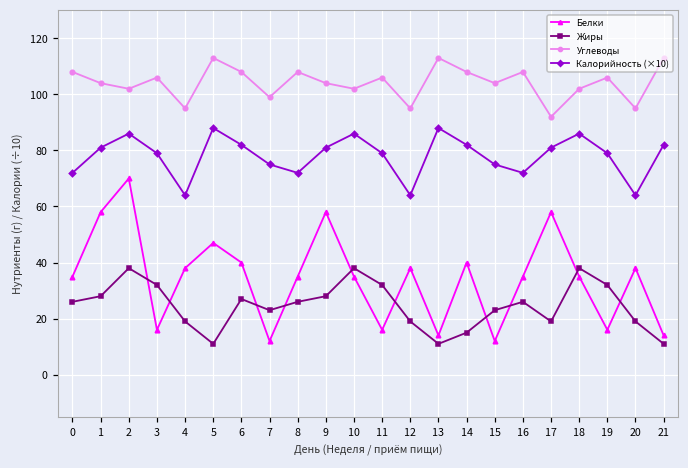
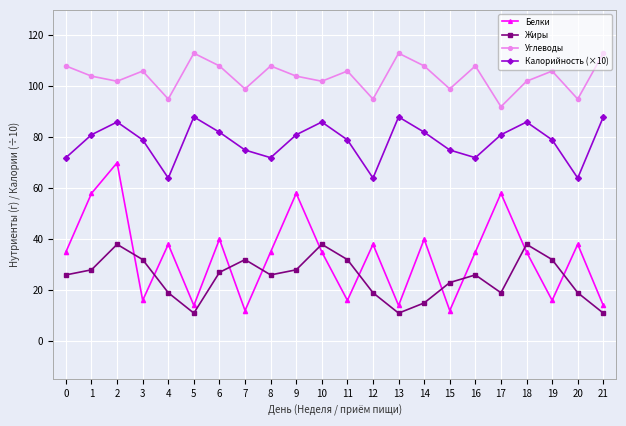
Белки, 5: 47 -> 14
Жиры, 7: 23 -> 32
Углеводы, 15: 104 -> 99
Калорийность (×10), 21: 82 -> 88
